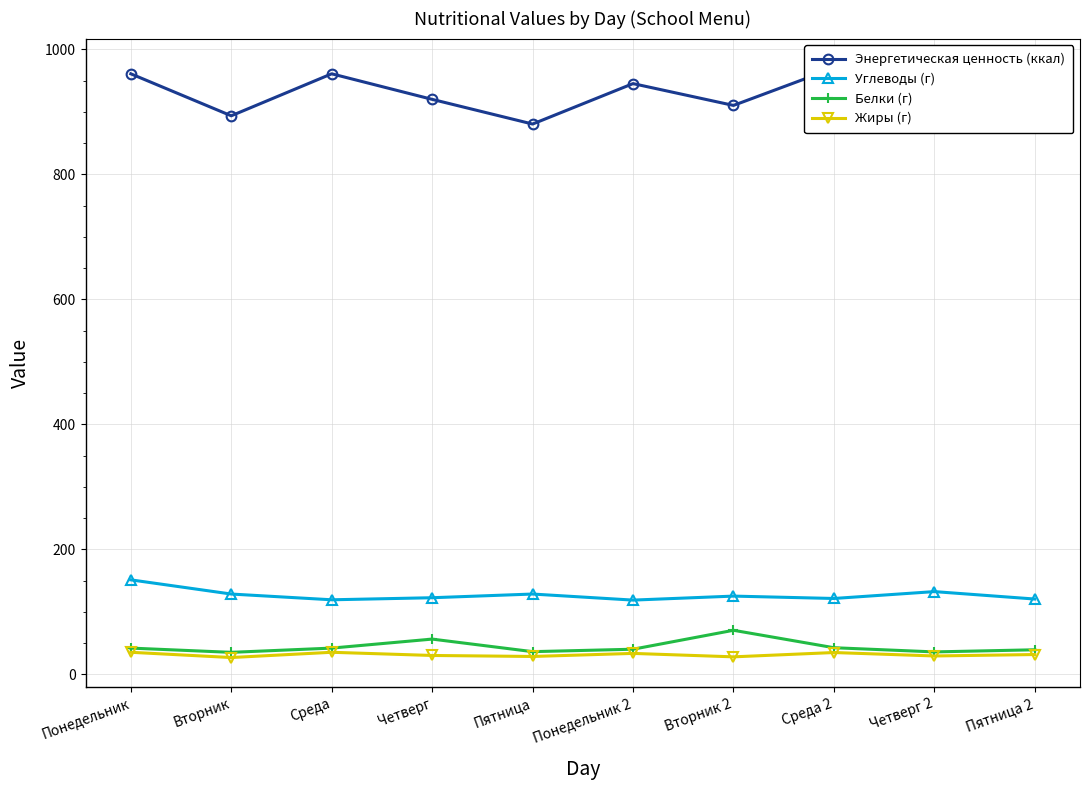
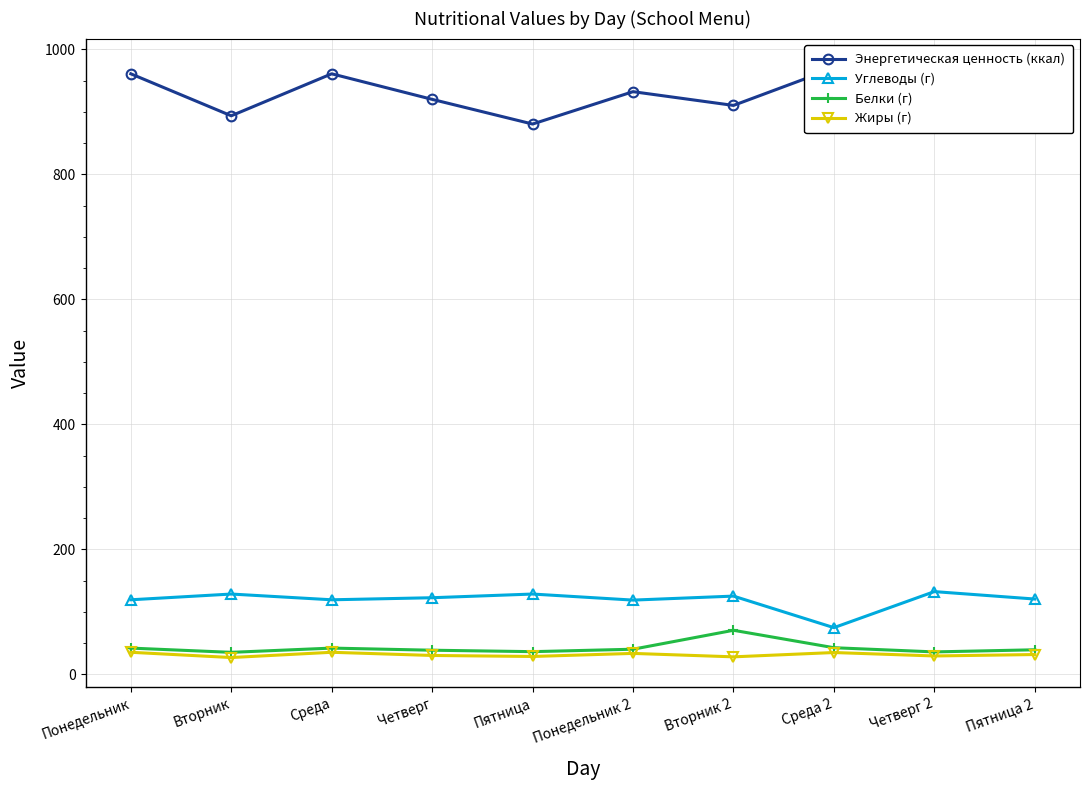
Углеводы (г), Понедельник: 150 -> 120
Белки (г), Четверг: 60 -> 40
Энергетическая ценность (ккал), Понедельник 2: 950 -> 930
Углеводы (г), Среда 2: 120 -> 70
